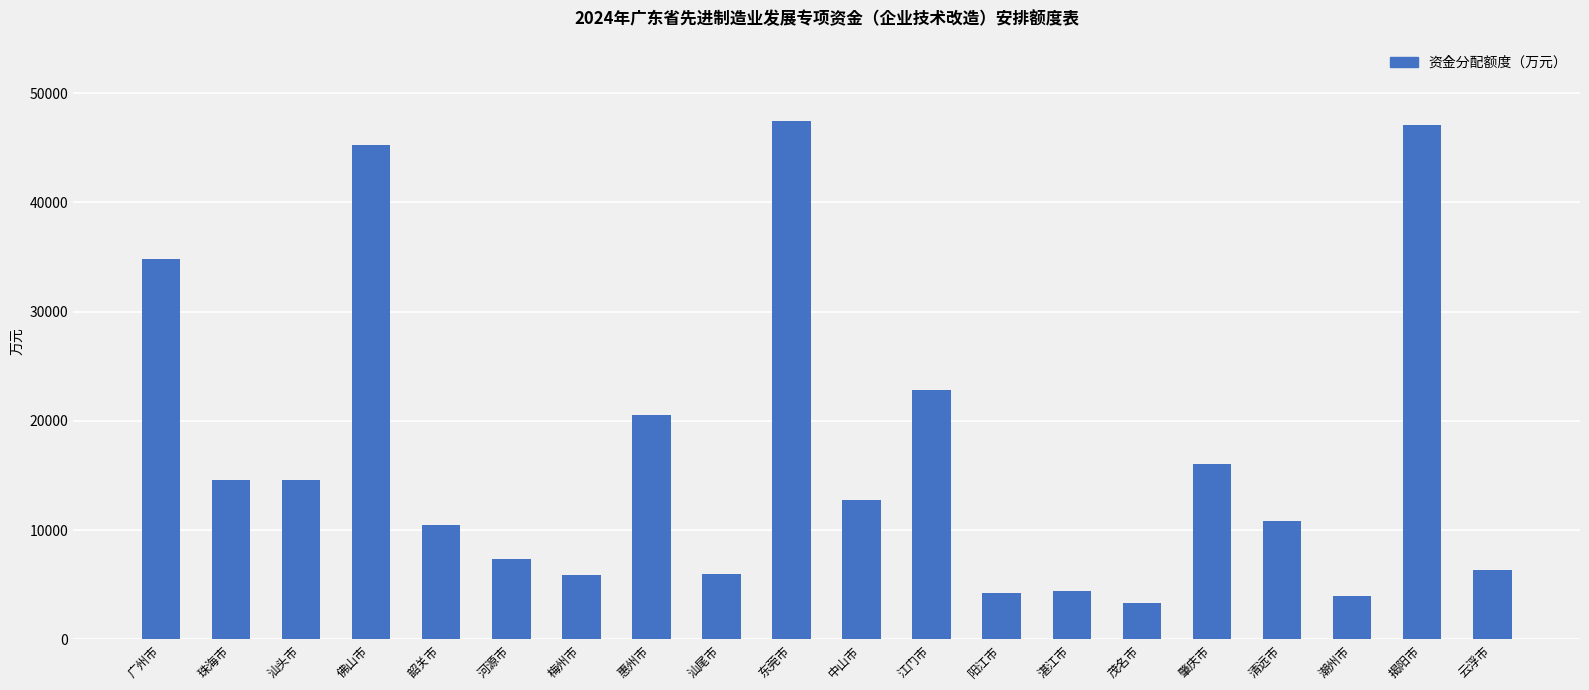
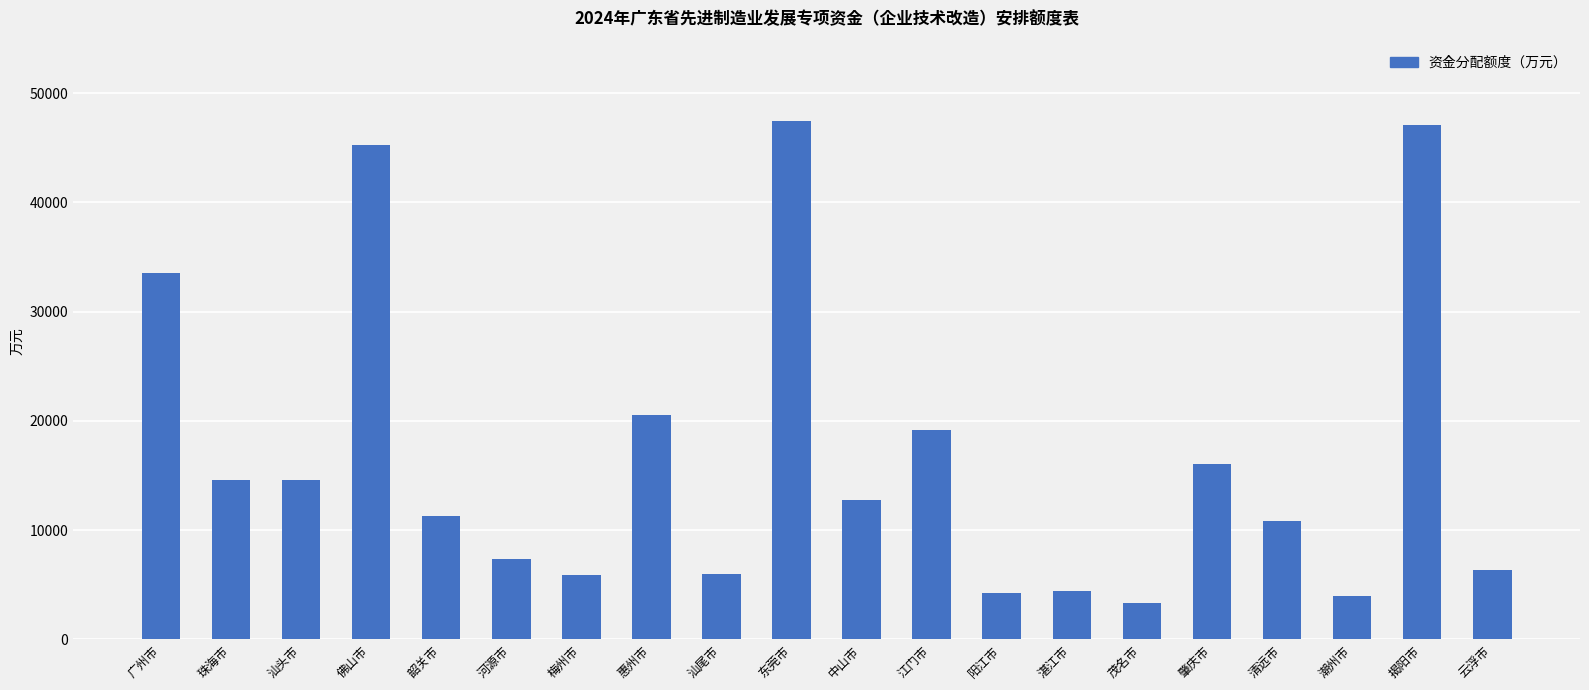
广州市: 34900 -> 33500
韶关市: 10400 -> 11300
江门市: 22800 -> 19200
